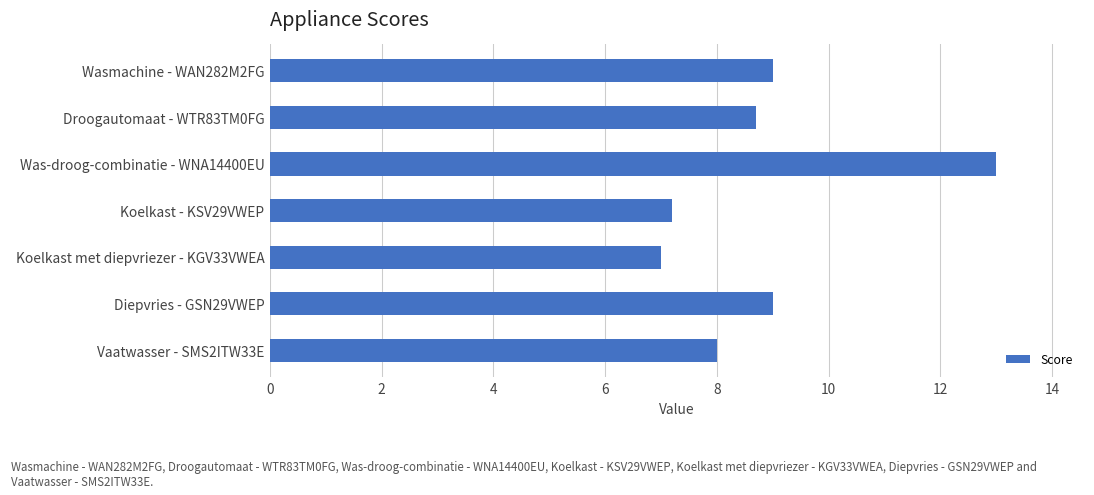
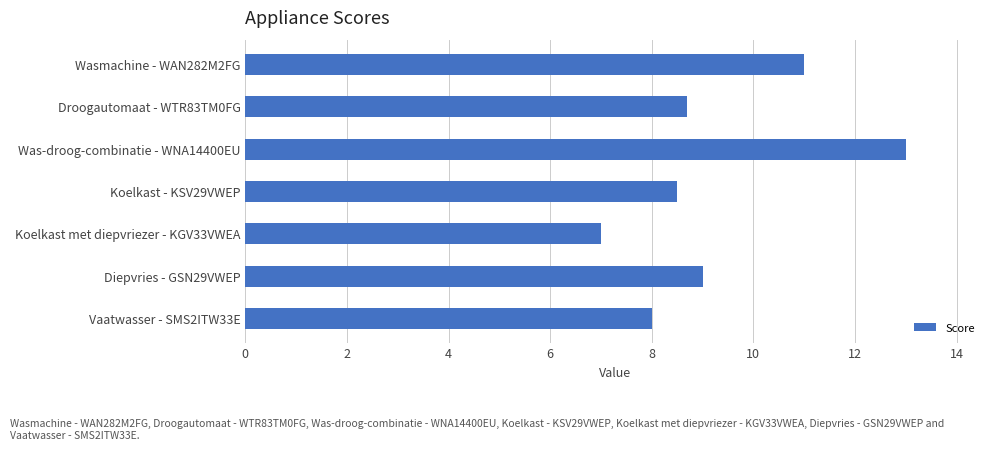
Wasmachine - WAN282M2FG: 9 -> 11
Koelkast - KSV29VWEP: 7.2 -> 8.5
